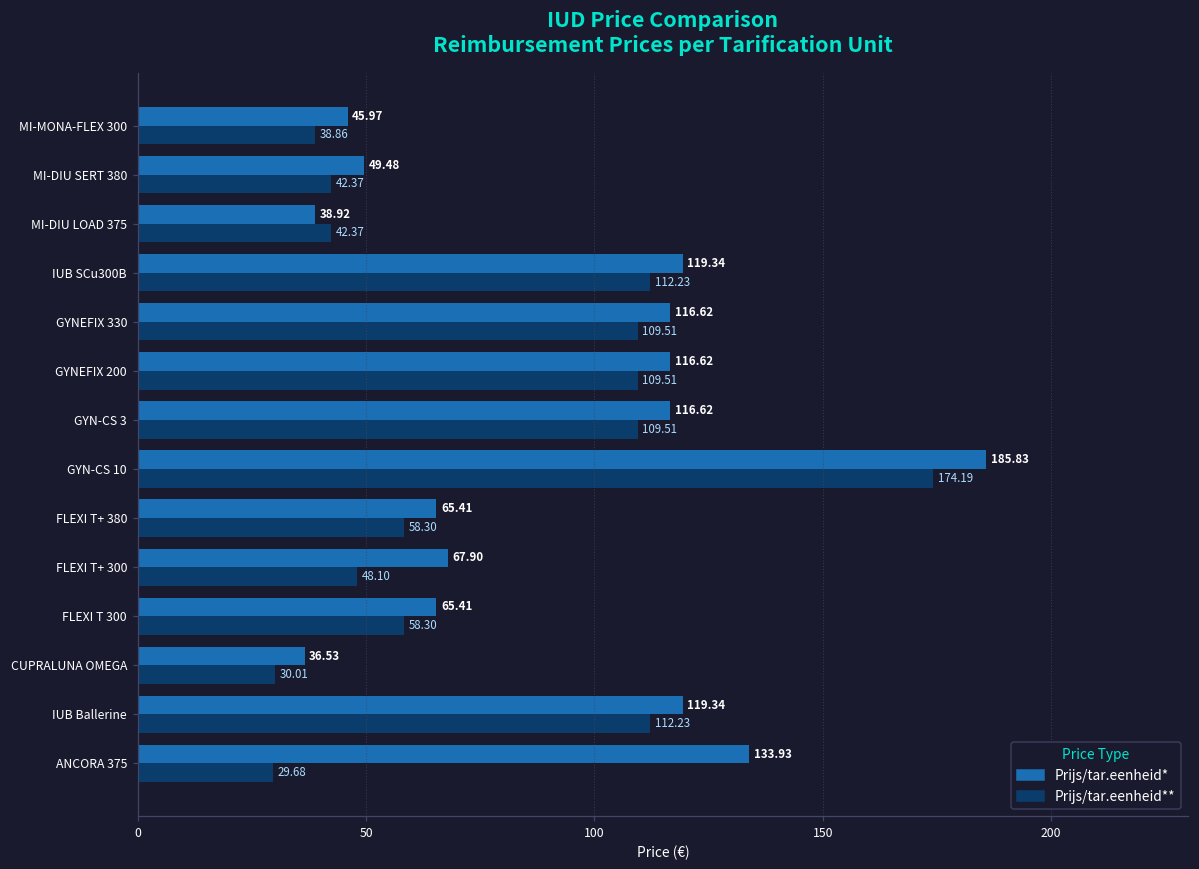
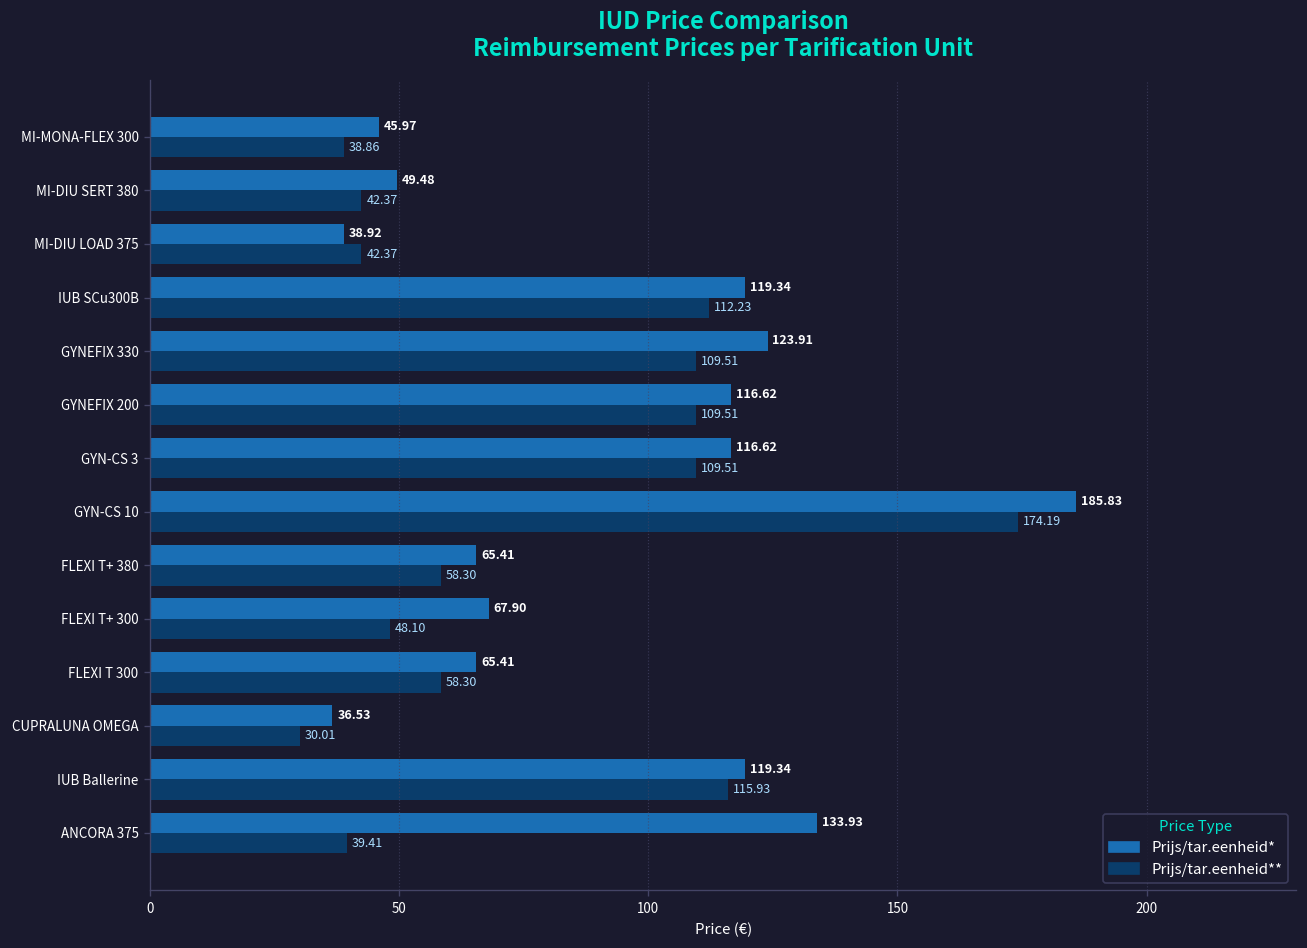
Prijs/tar.eenheid*, GYNEFIX 330: 116.62 -> 123.91
Prijs/tar.eenheid**, IUB Ballerine: 112.23 -> 115.93
Prijs/tar.eenheid**, ANCORA 375: 29.68 -> 39.41
